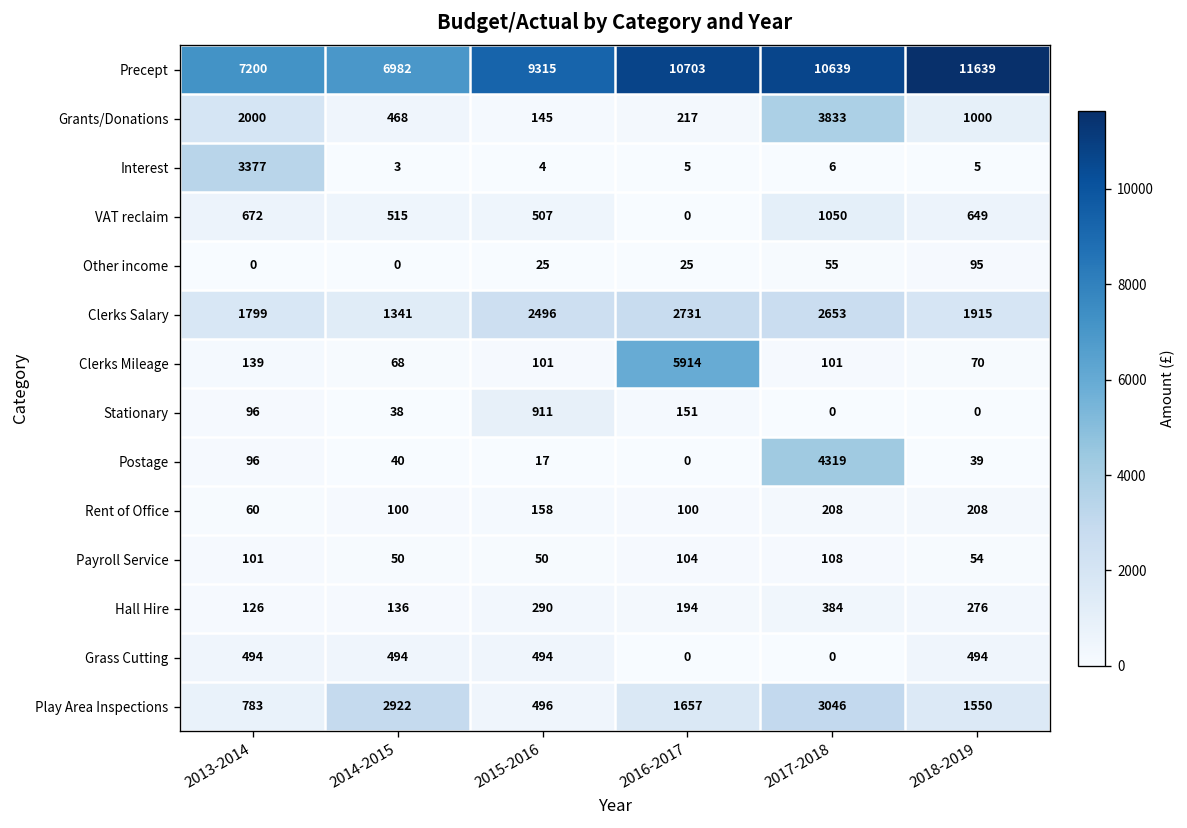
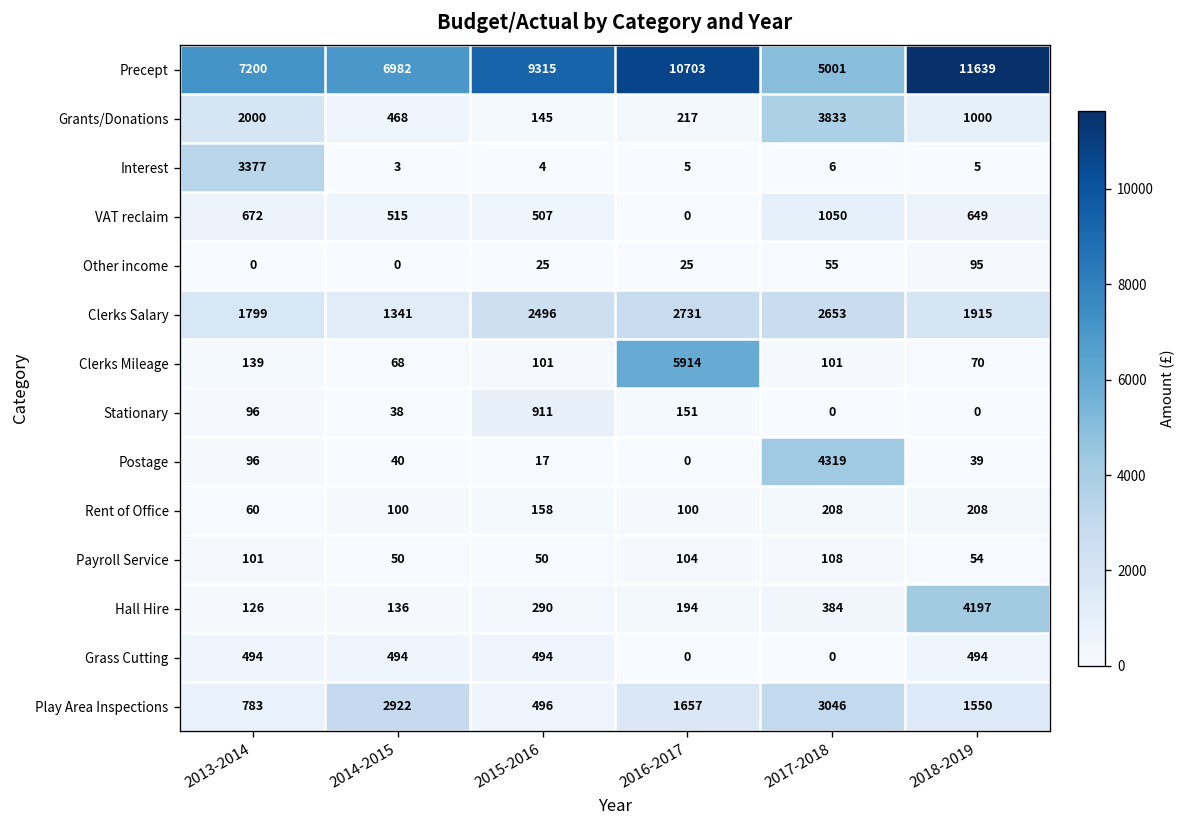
Precept, 2017-2018: 10639 -> 5001
Hall Hire, 2018-2019: 276 -> 4197
